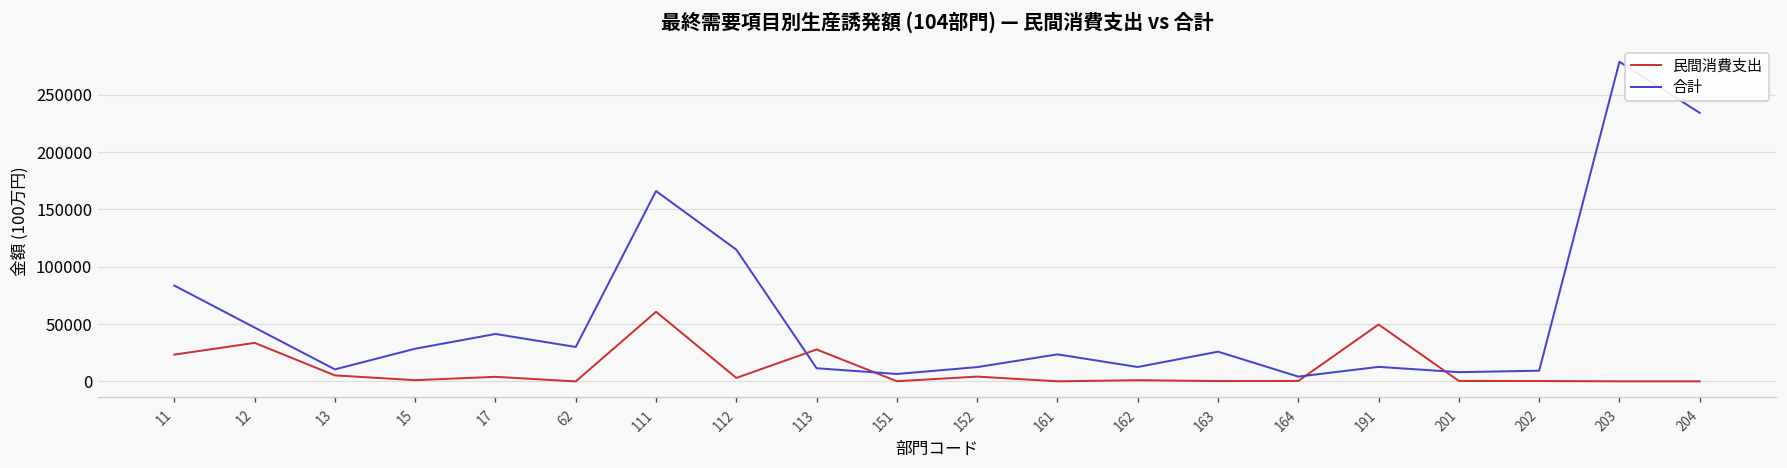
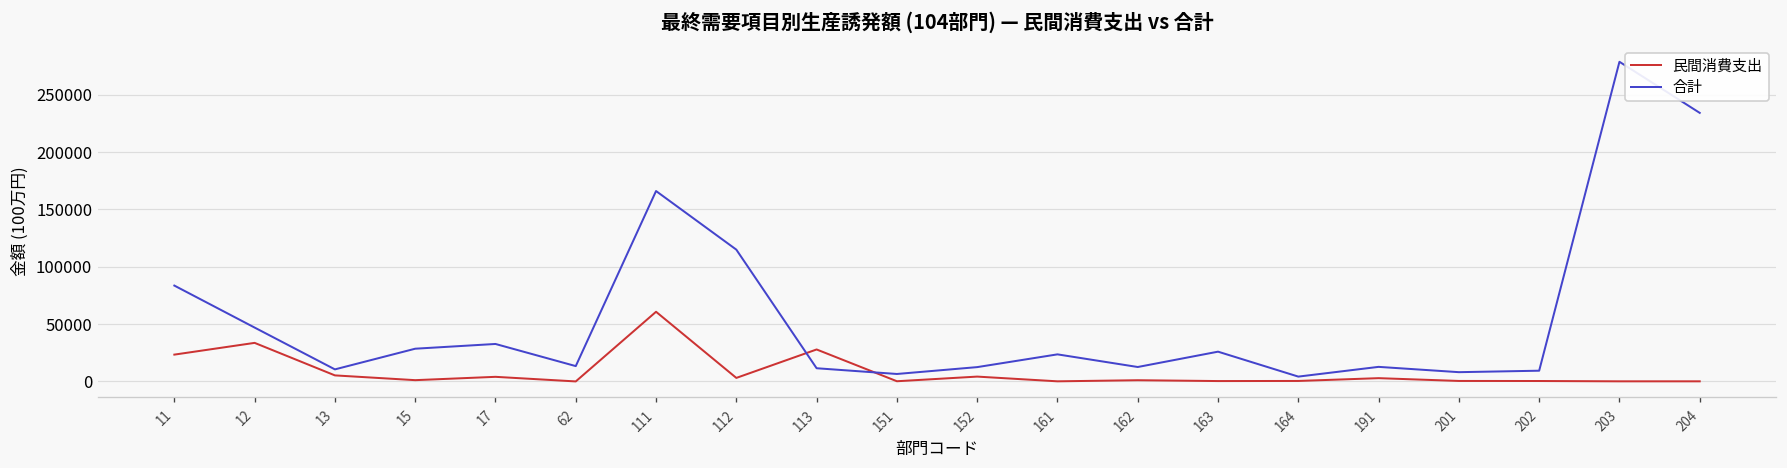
合計, 17: 40000 -> 30000
合計, 62: 30000 -> 10000
民間消費支出, 191: 50000 -> 0
